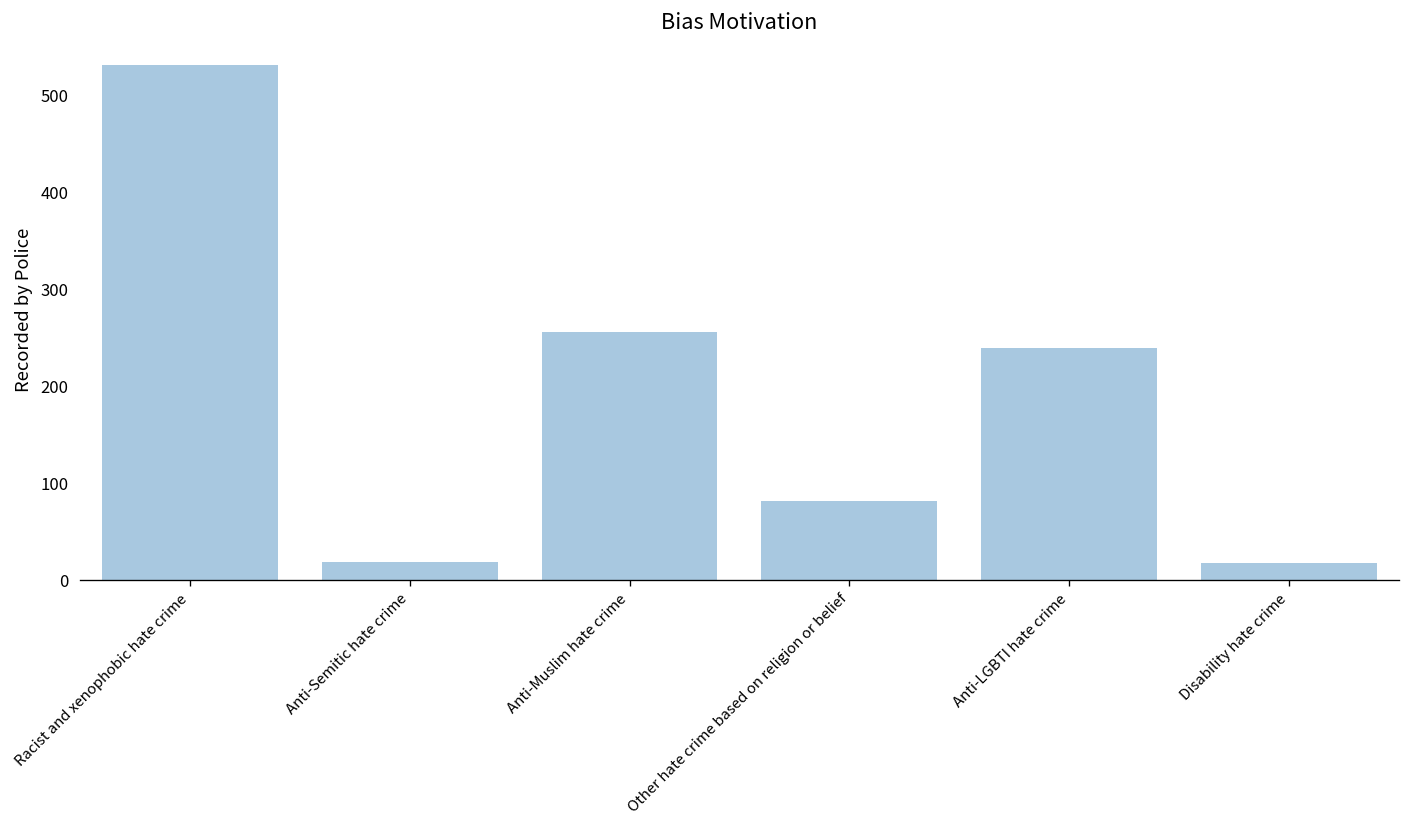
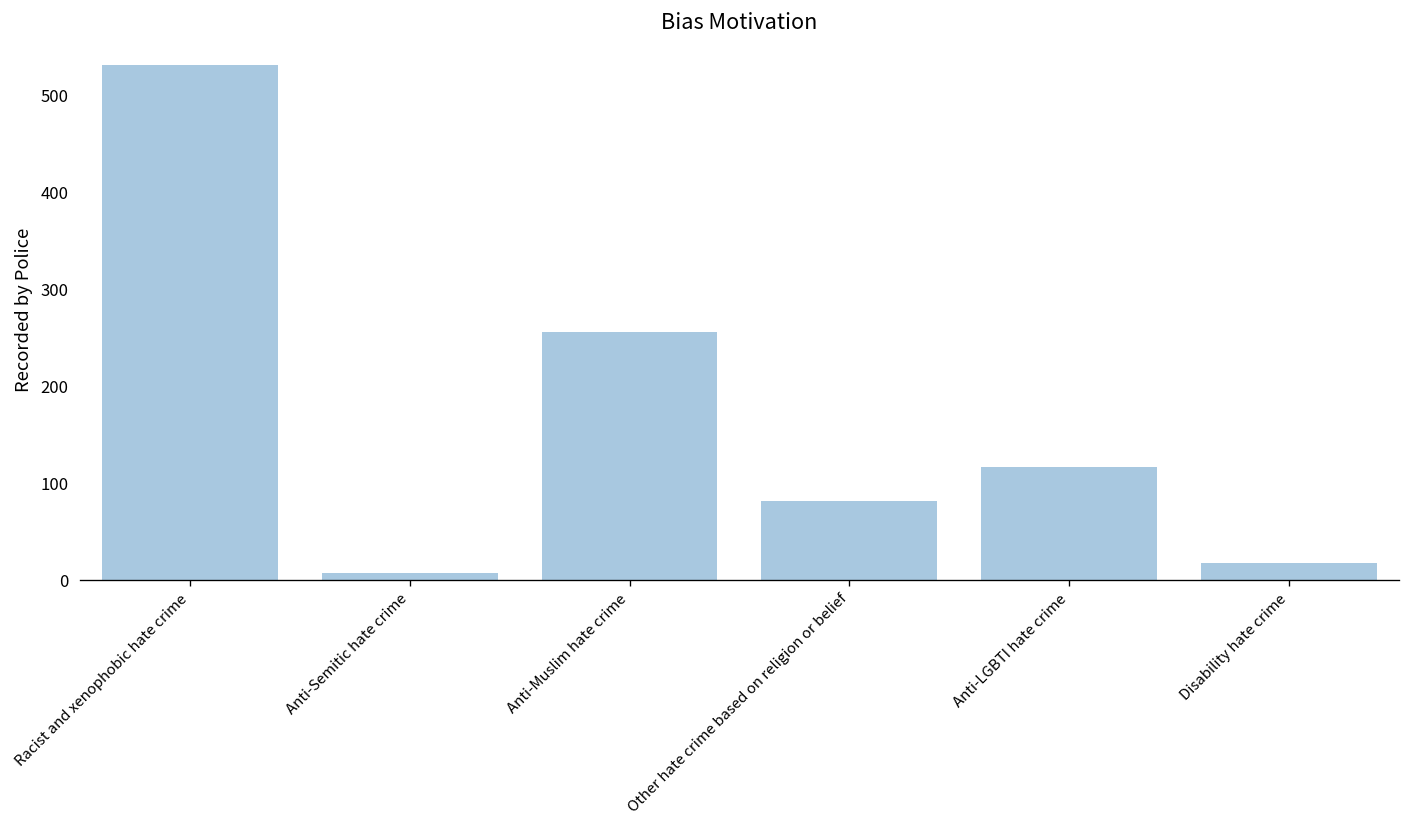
Anti-Semitic hate crime: 20 -> 10
Anti-LGBTI hate crime: 240 -> 120
